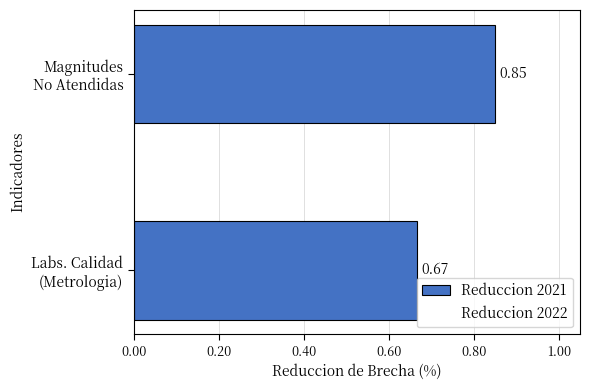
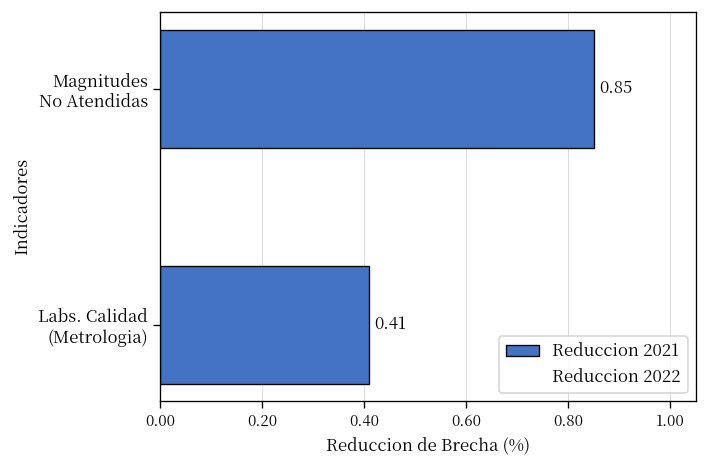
Reduccion 2021, Labs. Calidad (Metrologia): 0.67 -> 0.41
